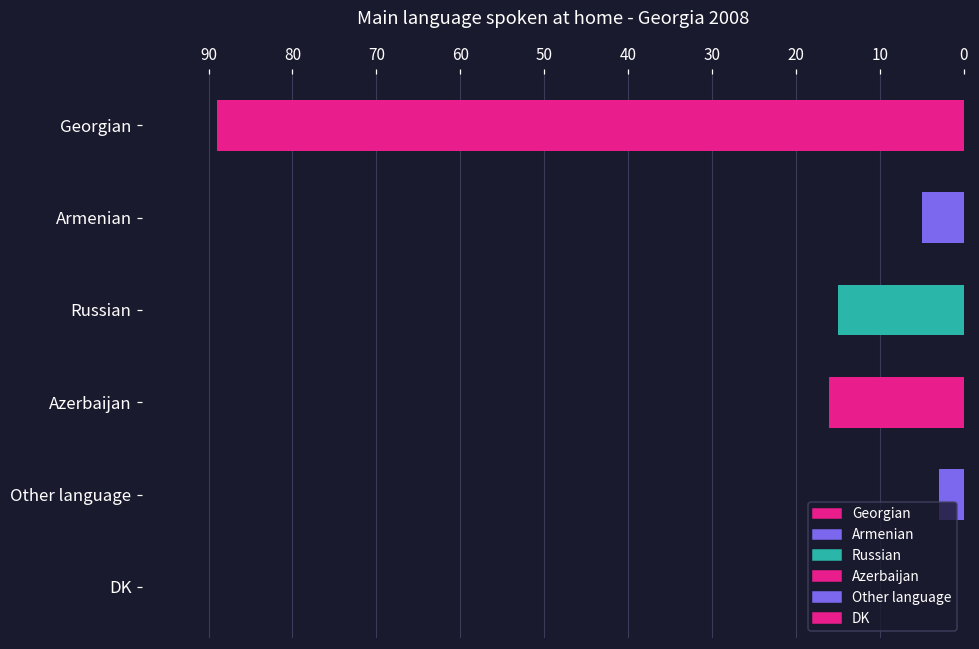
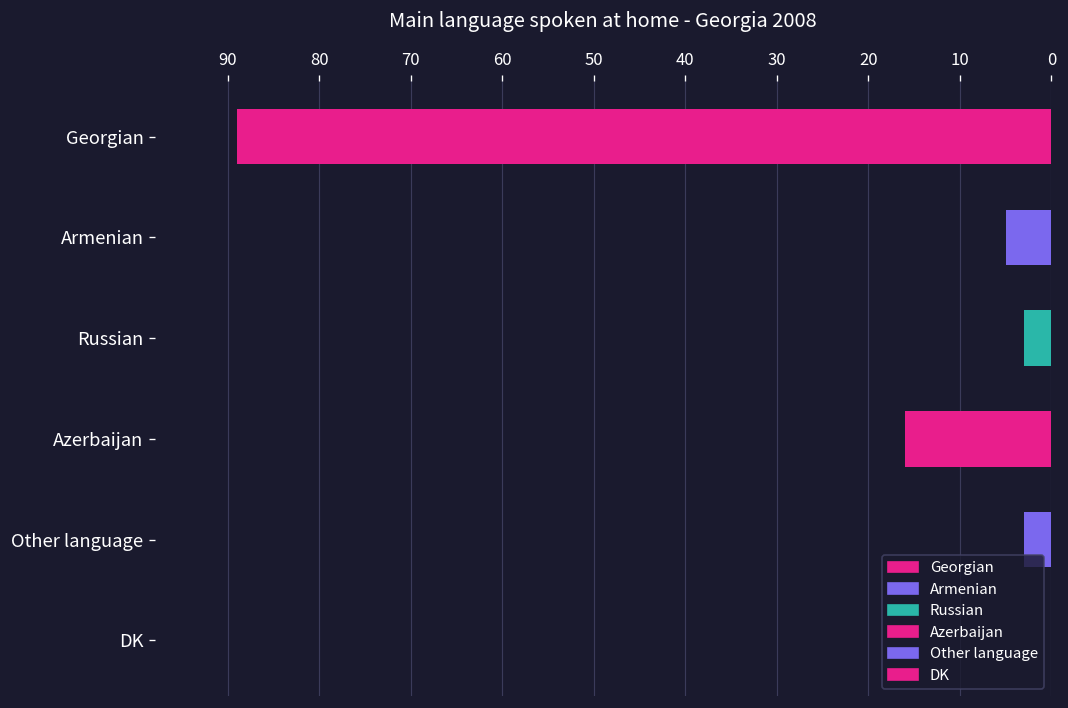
Russian: 15 -> 3
